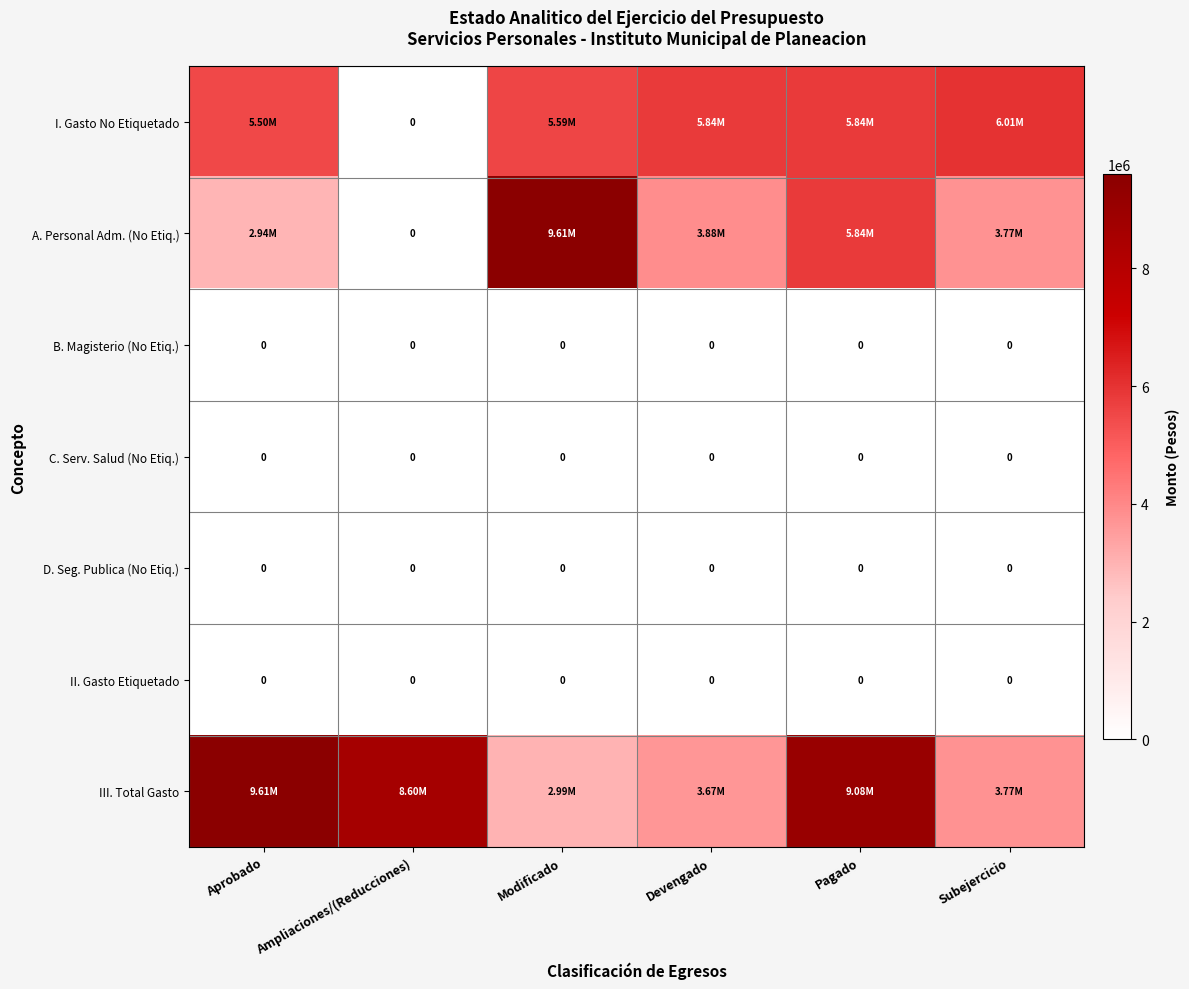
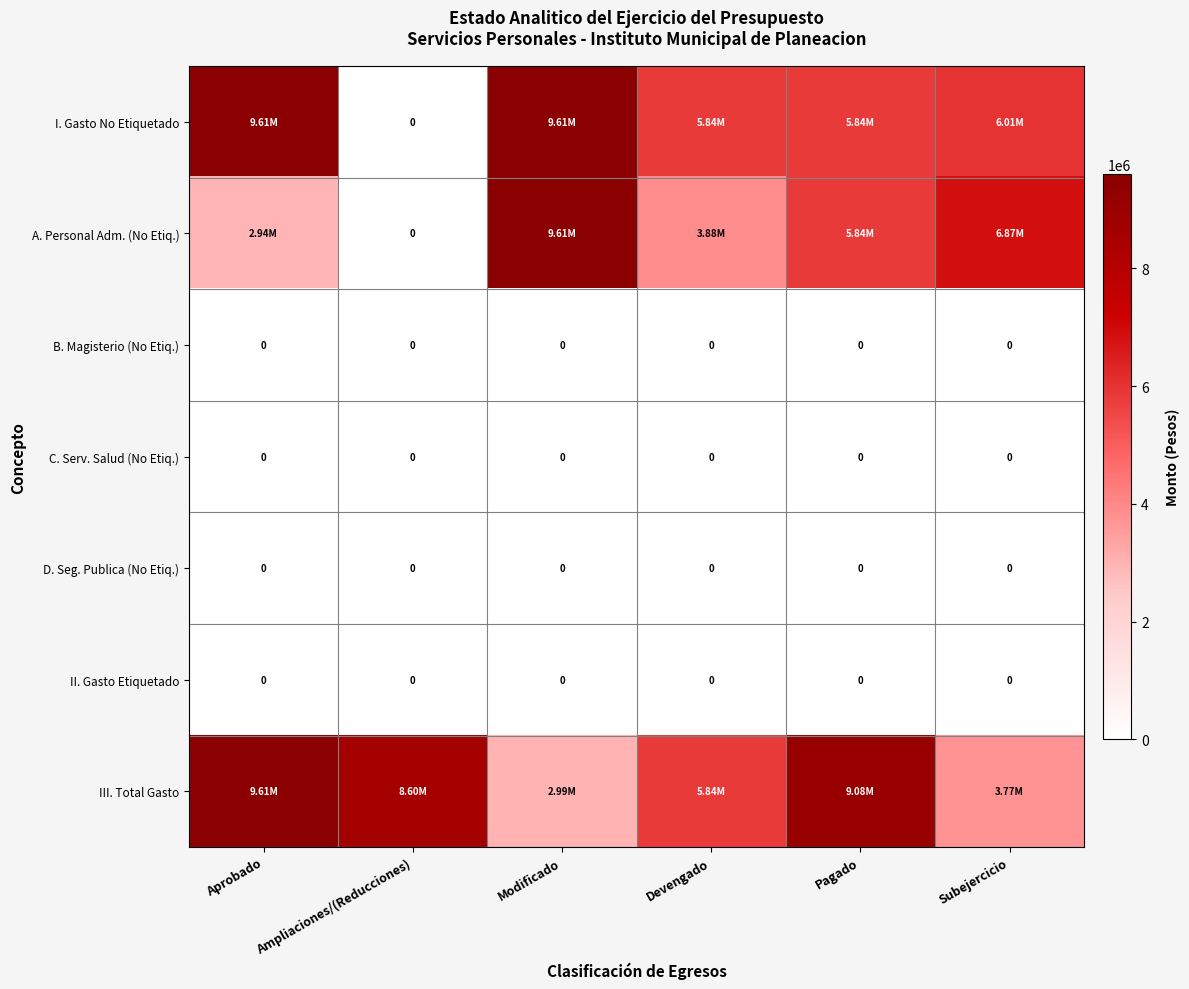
I. Gasto No Etiquetado, Aprobado: 5.50M -> 9.61M
I. Gasto No Etiquetado, Modificado: 5.59M -> 9.61M
A. Personal Adm. (No Etiq.), Subejercicio: 3.77M -> 6.87M
III. Total Gasto, Devengado: 3.67M -> 5.84M
